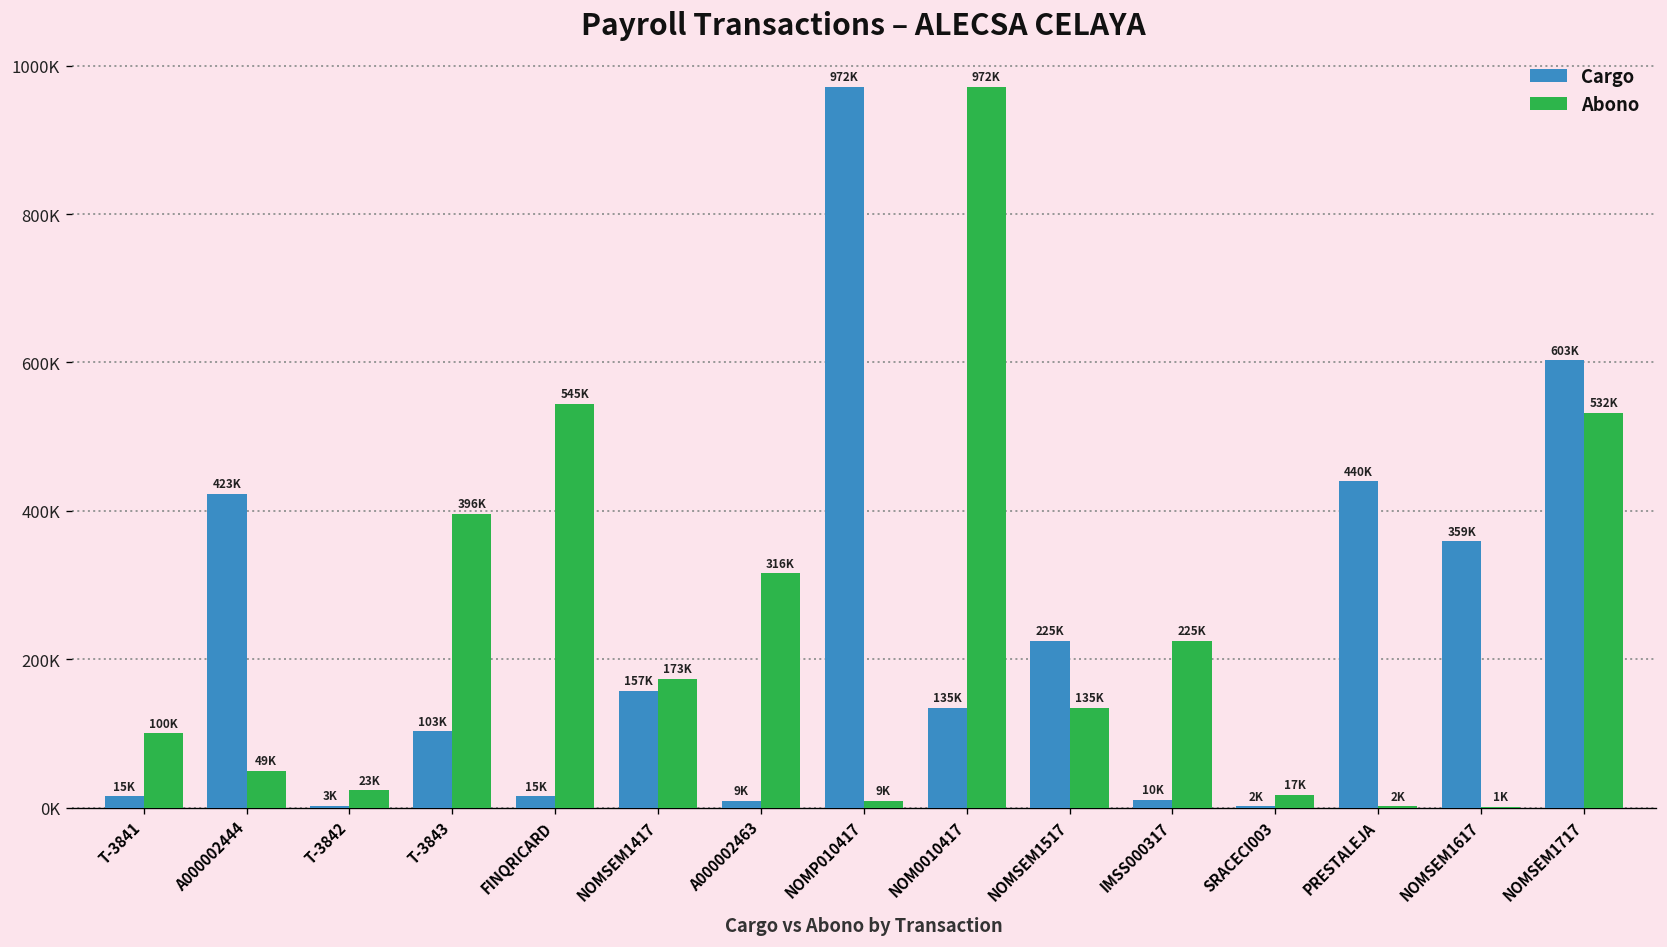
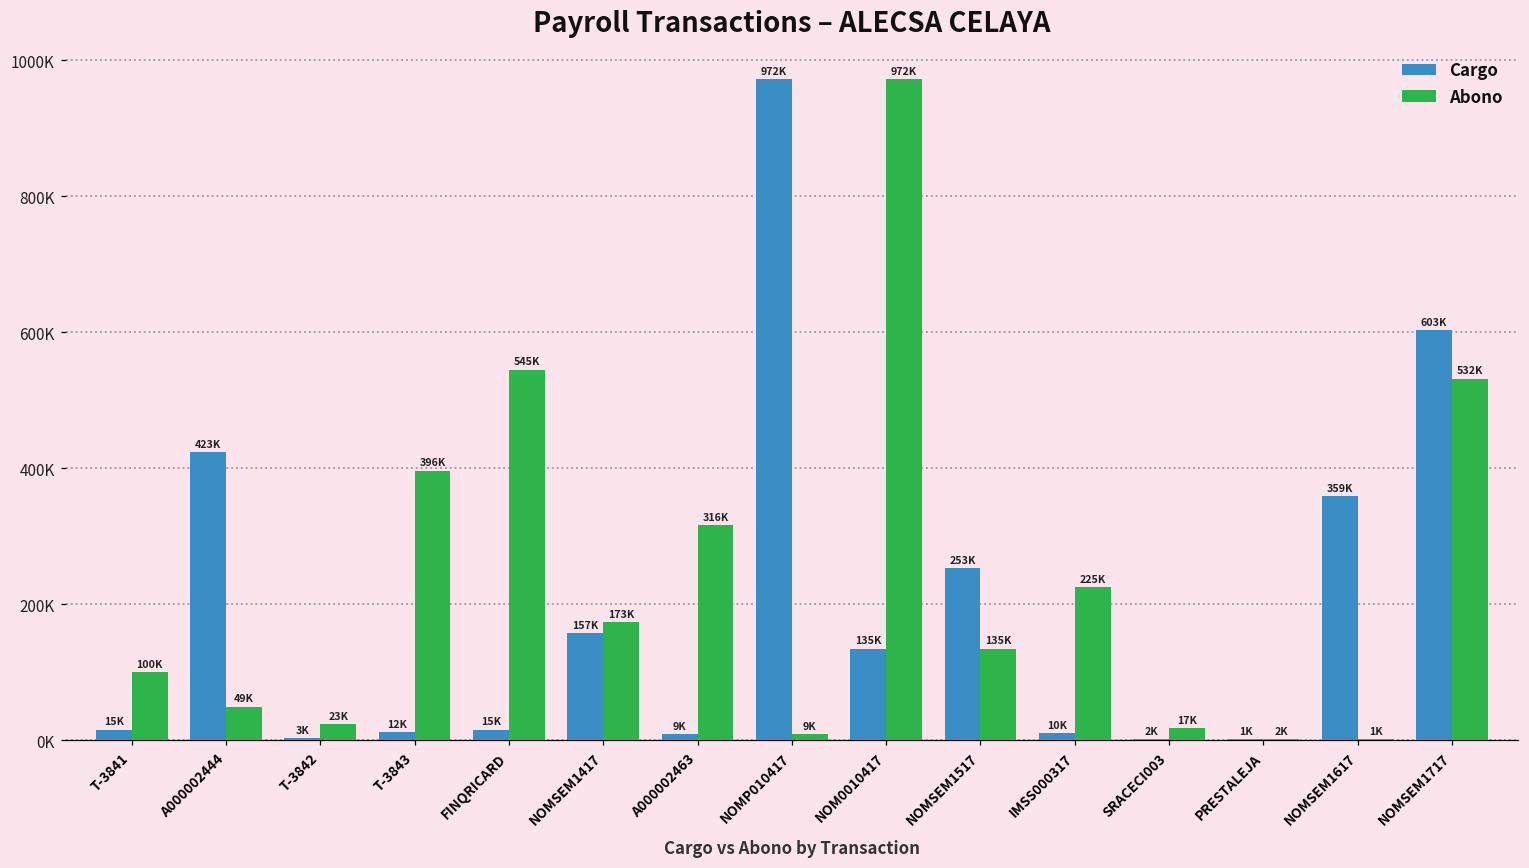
Cargo, T-3843: 103K -> 12K
Cargo, NOMSEM1517: 225K -> 253K
Cargo, PRESTALEJA: 440K -> 1K
